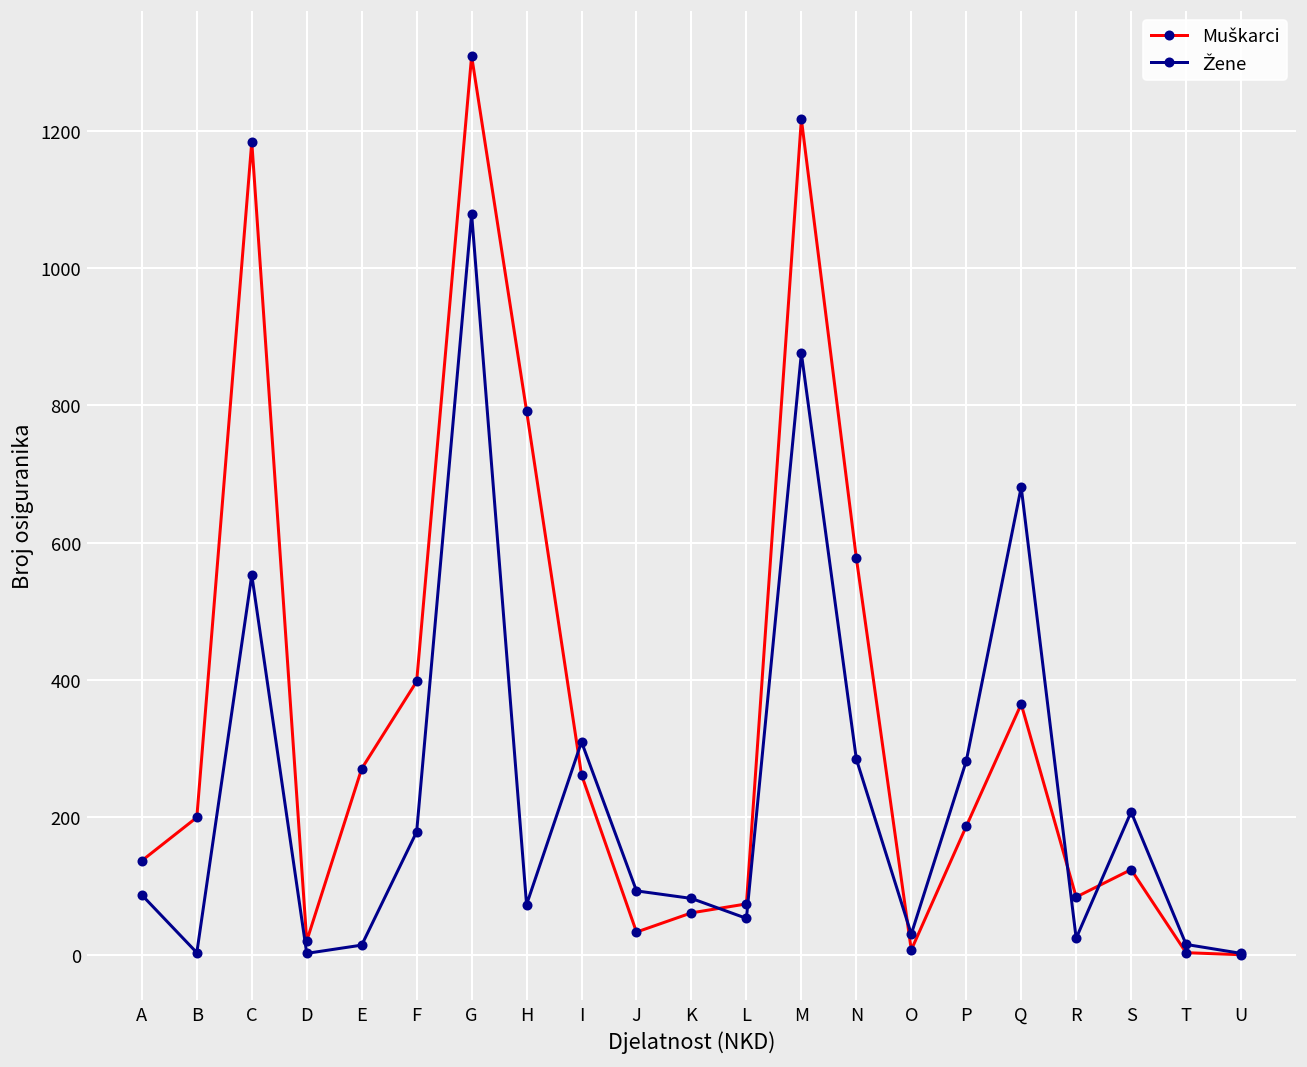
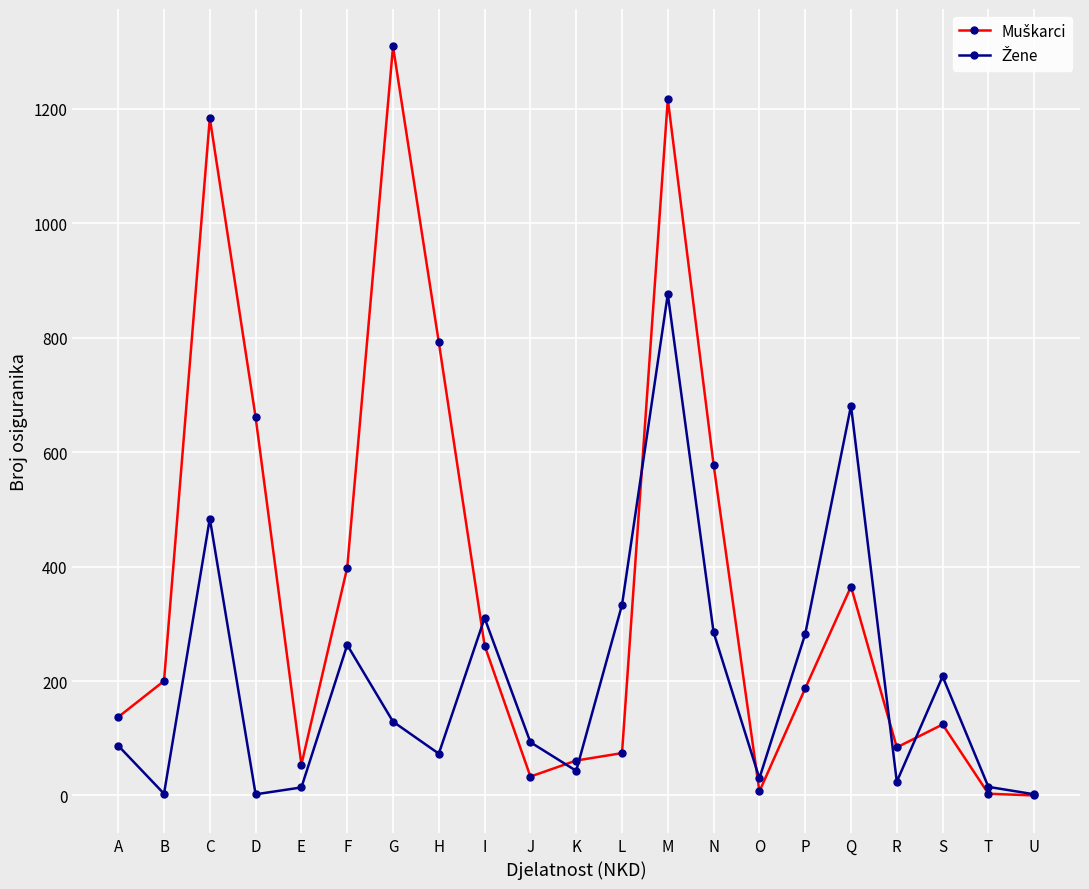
Žene, C: 550 -> 480
Muškarci, D: 20 -> 660
Muškarci, E: 270 -> 50
Žene, F: 180 -> 260
Žene, G: 1080 -> 130
Žene, K: 80 -> 40
Žene, L: 50 -> 330
